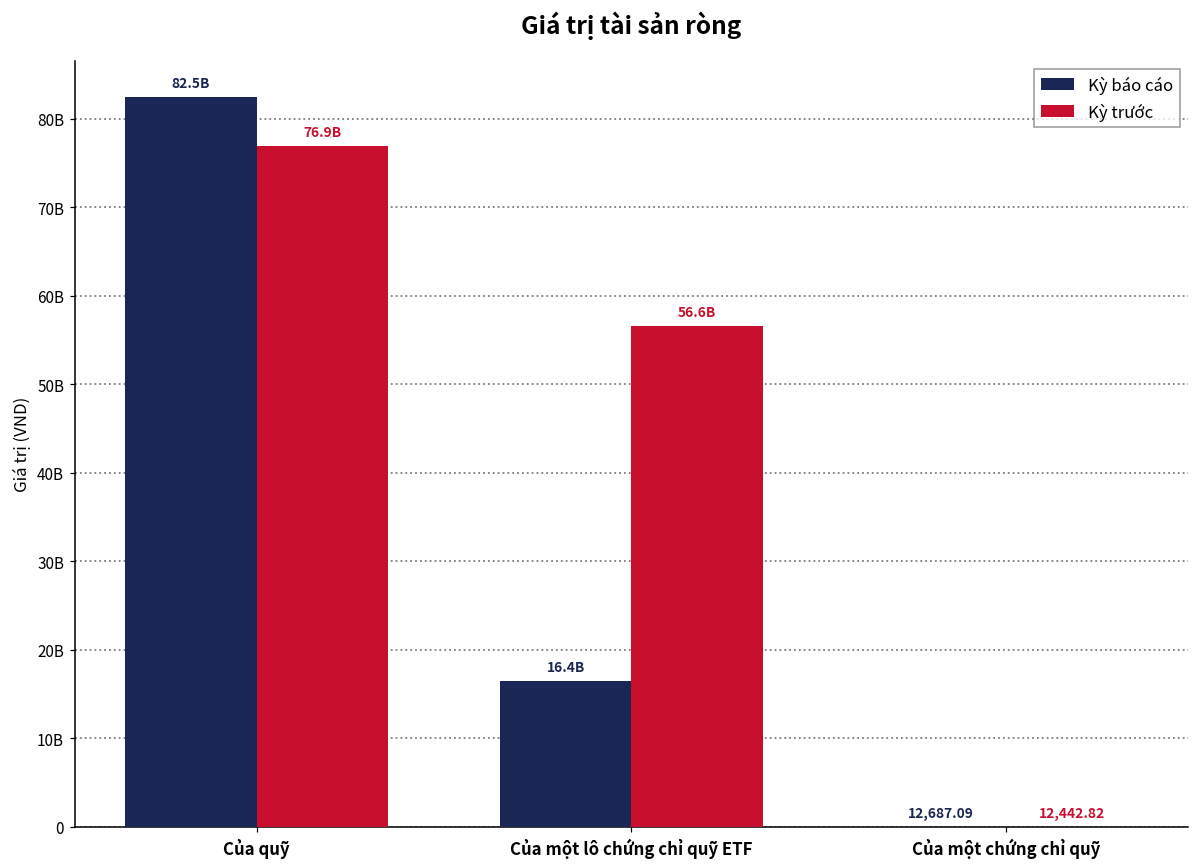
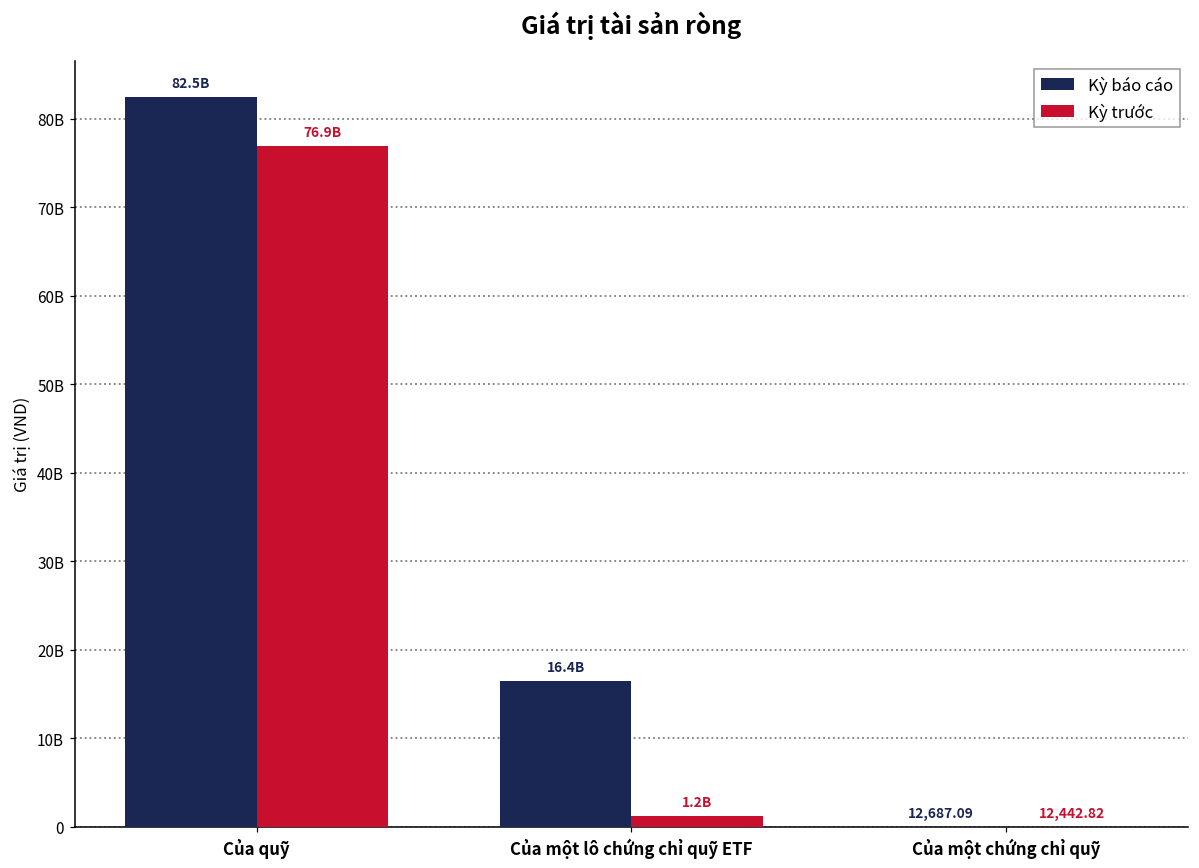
Kỳ trước, Của một lô chứng chỉ quỹ ETF: 56.6B -> 1.2B
